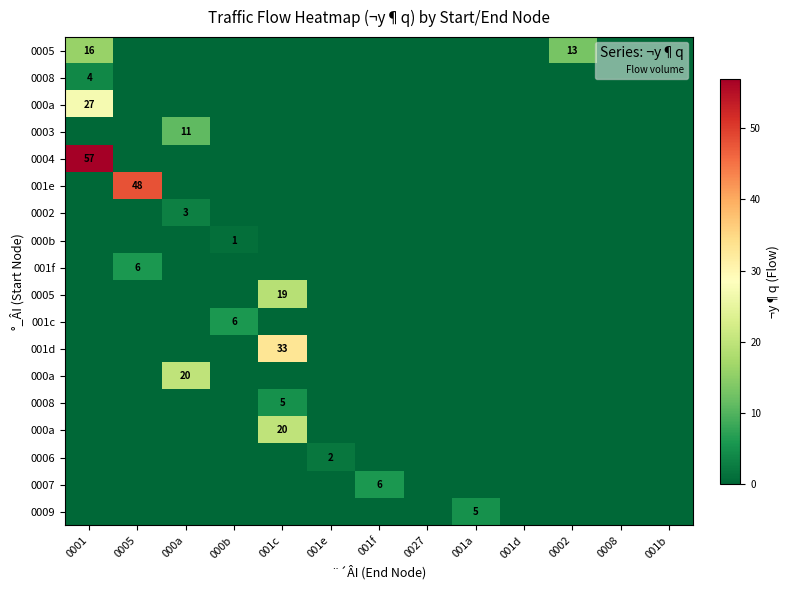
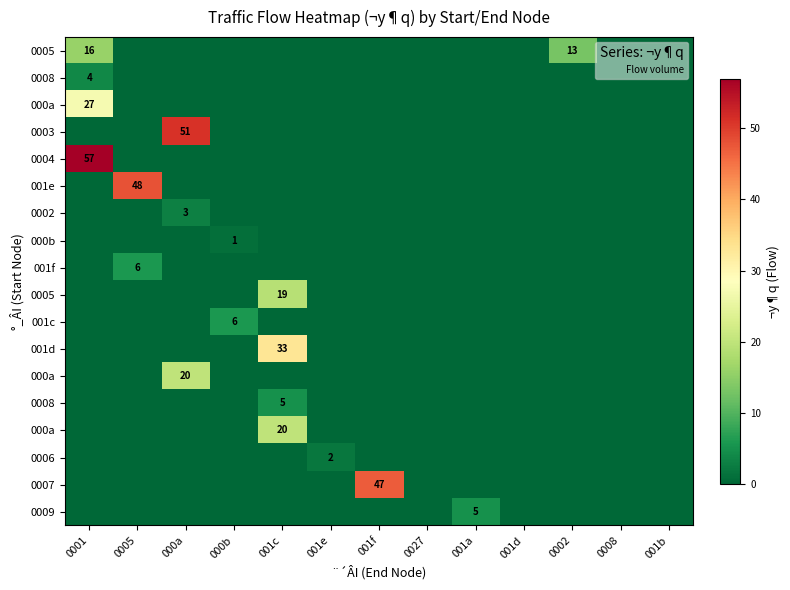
0003, 000a: 11 -> 51
0007, 001f: 6 -> 47
